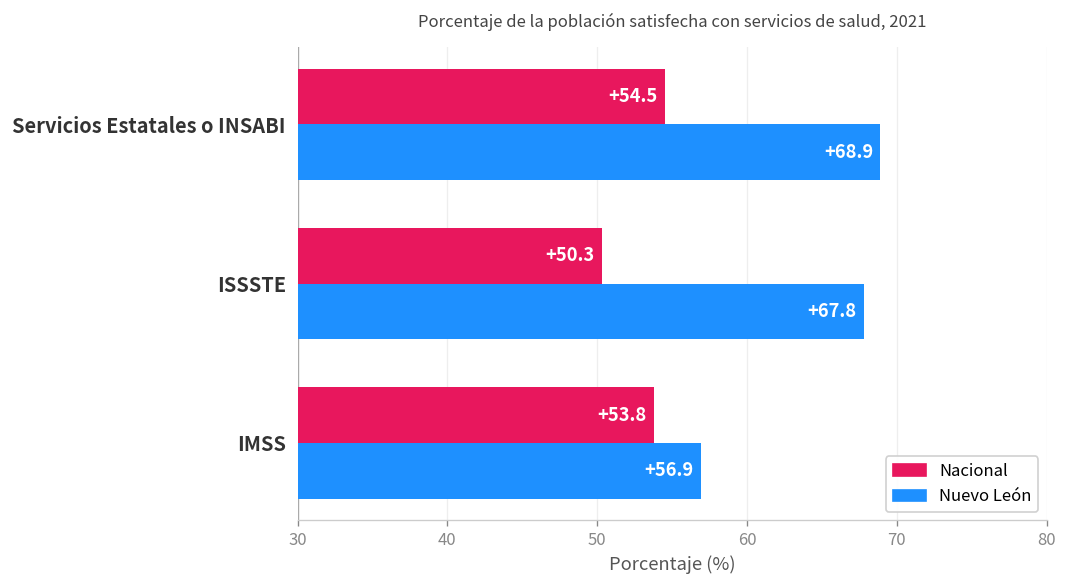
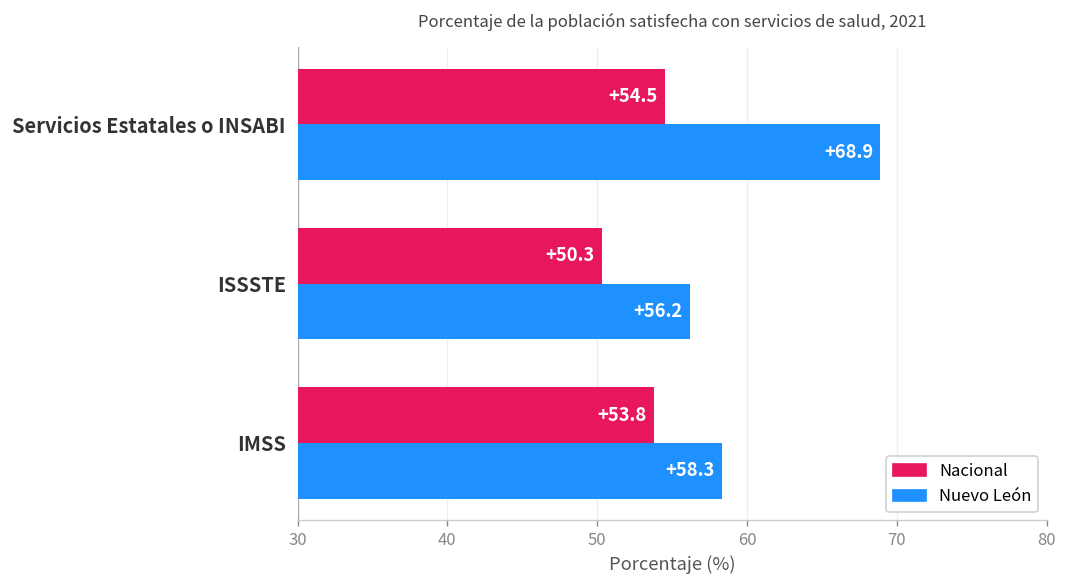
Nuevo León, ISSSTE: +67.8 -> +56.2
Nuevo León, IMSS: +56.9 -> +58.3
